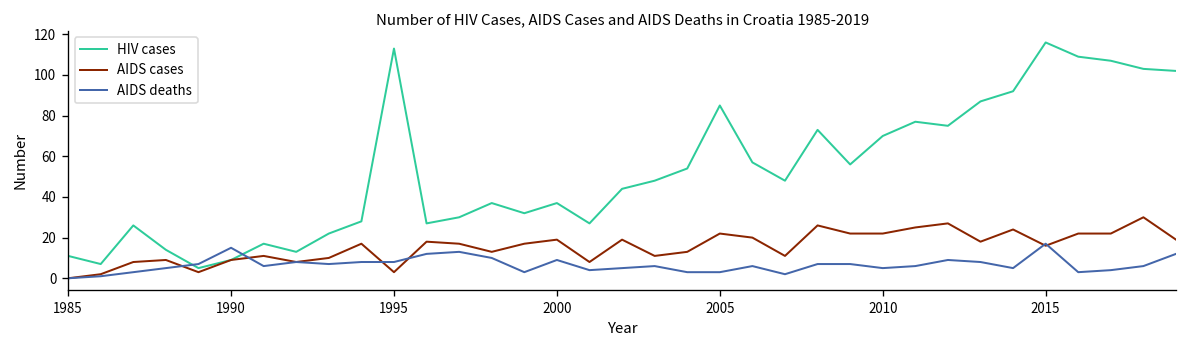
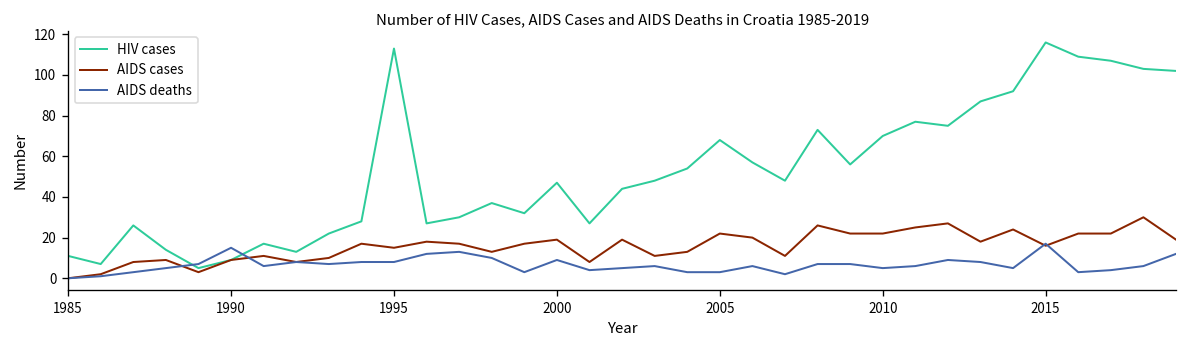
AIDS cases, 1995: 3 -> 15
HIV cases, 2000: 37 -> 47
HIV cases, 2005: 85 -> 68
